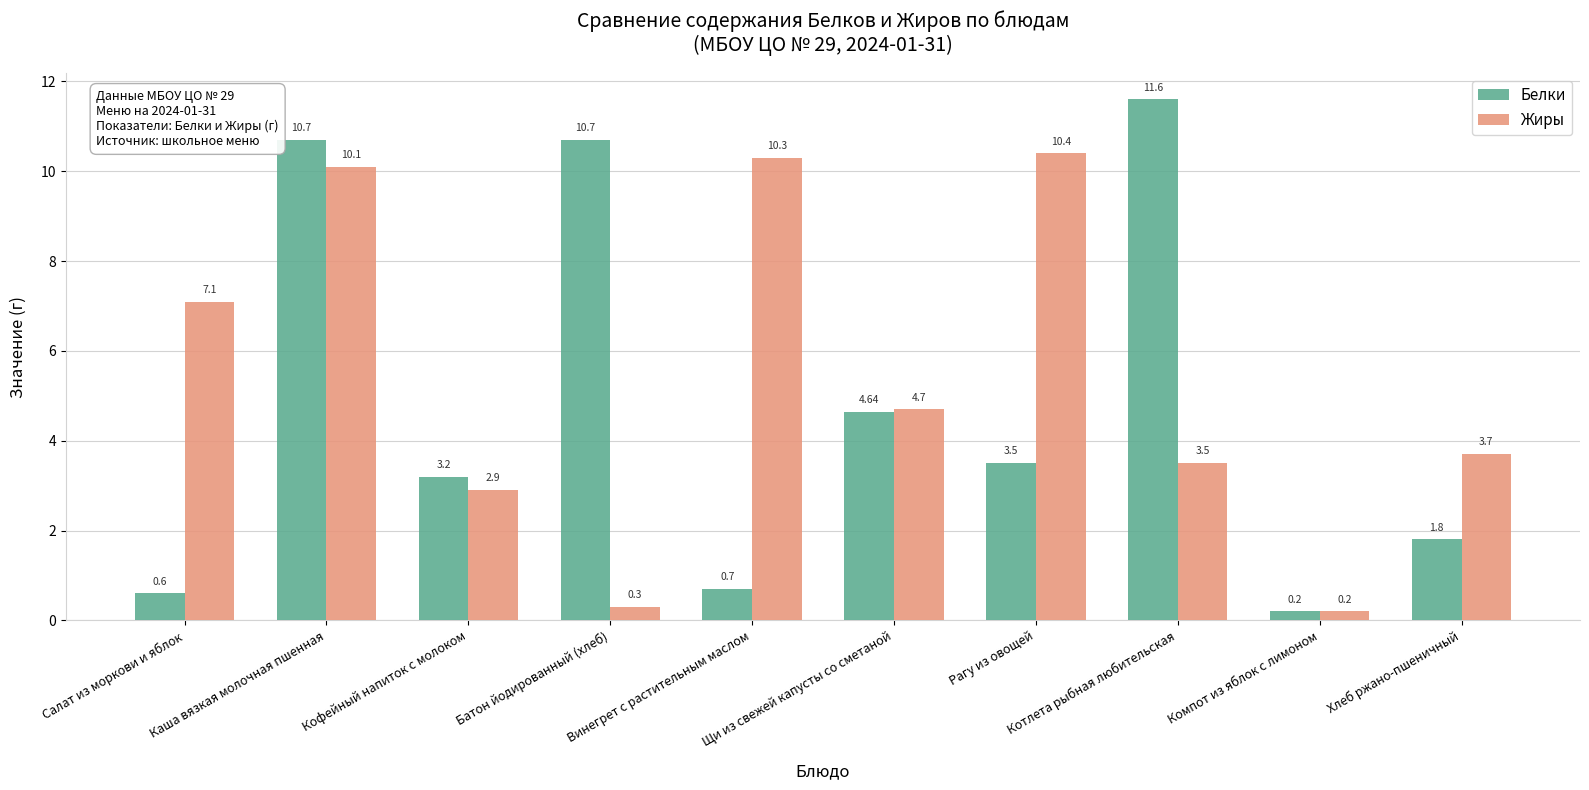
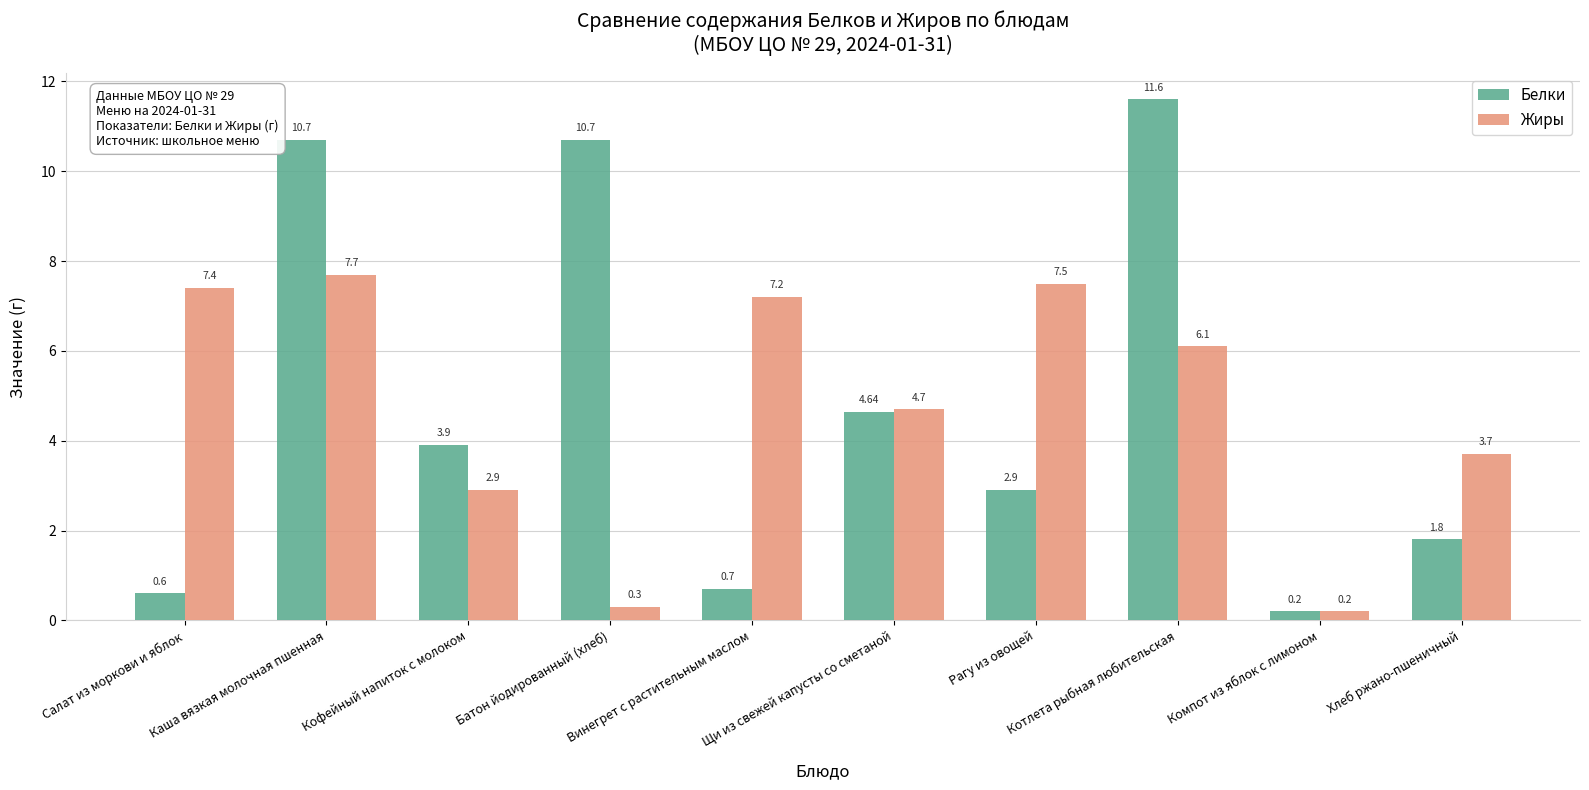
Жиры, Салат из моркови и яблок: 7.1 -> 7.4
Жиры, Каша вязкая молочная пшенная: 10.1 -> 7.7
Белки, Кофейный напиток с молоком: 3.2 -> 3.9
Жиры, Винегрет с растительным маслом: 10.3 -> 7.2
Белки, Рагу из овощей: 3.5 -> 2.9
Жиры, Рагу из овощей: 10.4 -> 7.5
Жиры, Котлета рыбная любительская: 3.5 -> 6.1
